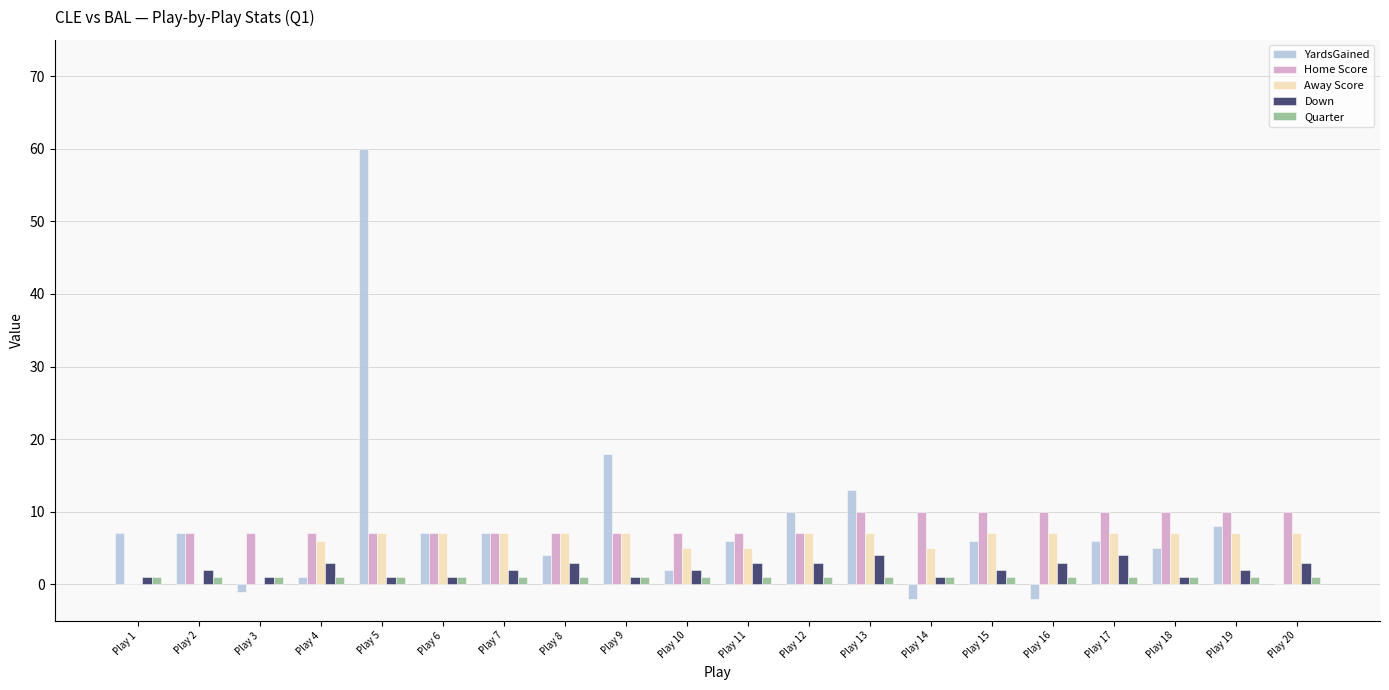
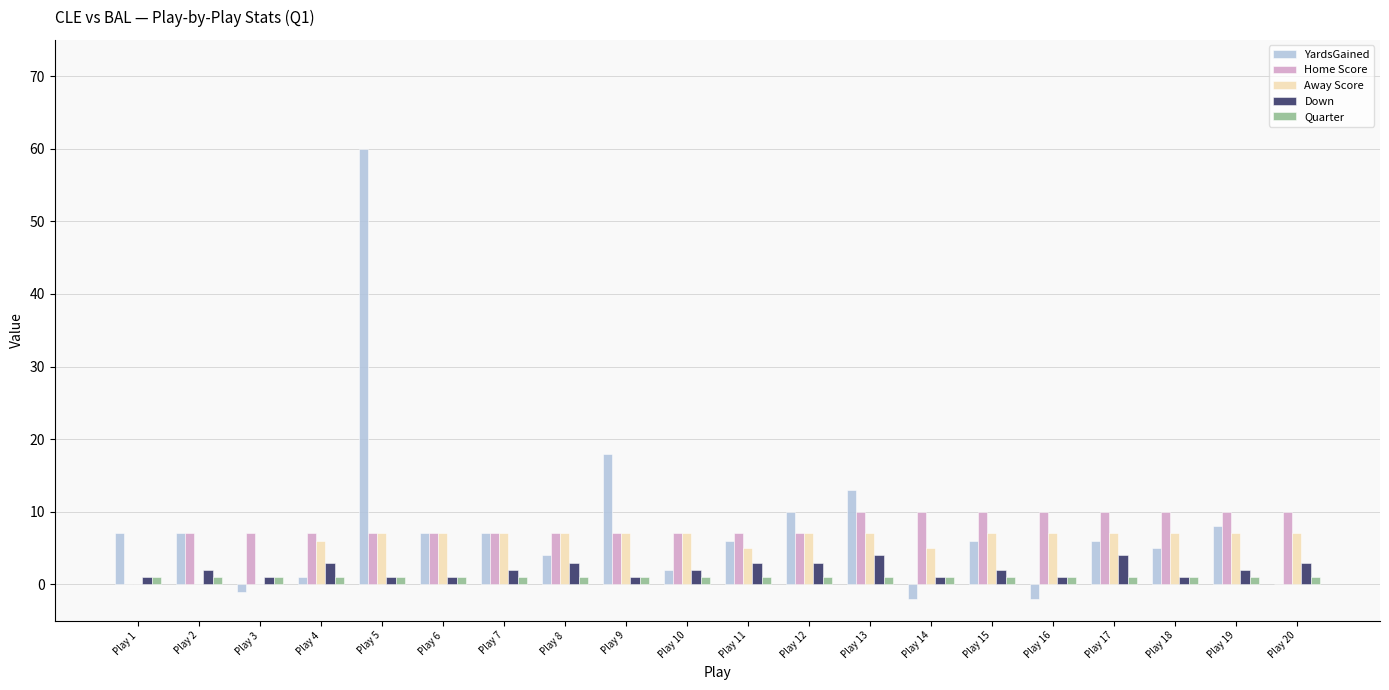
Away Score, Play 10: 5 -> 7
Down, Play 16: 3 -> 1
